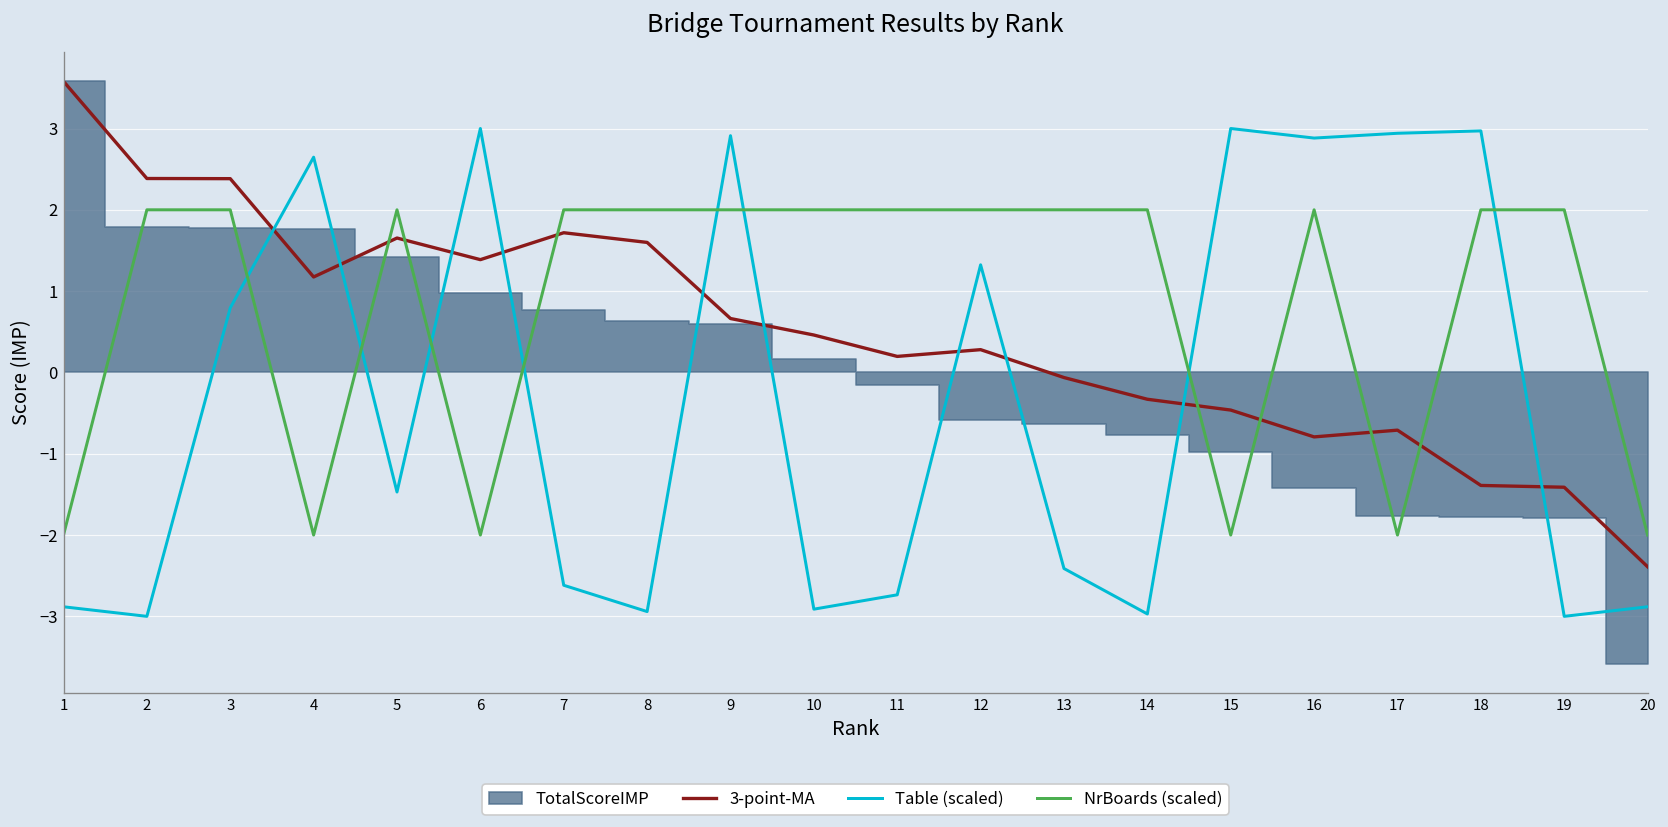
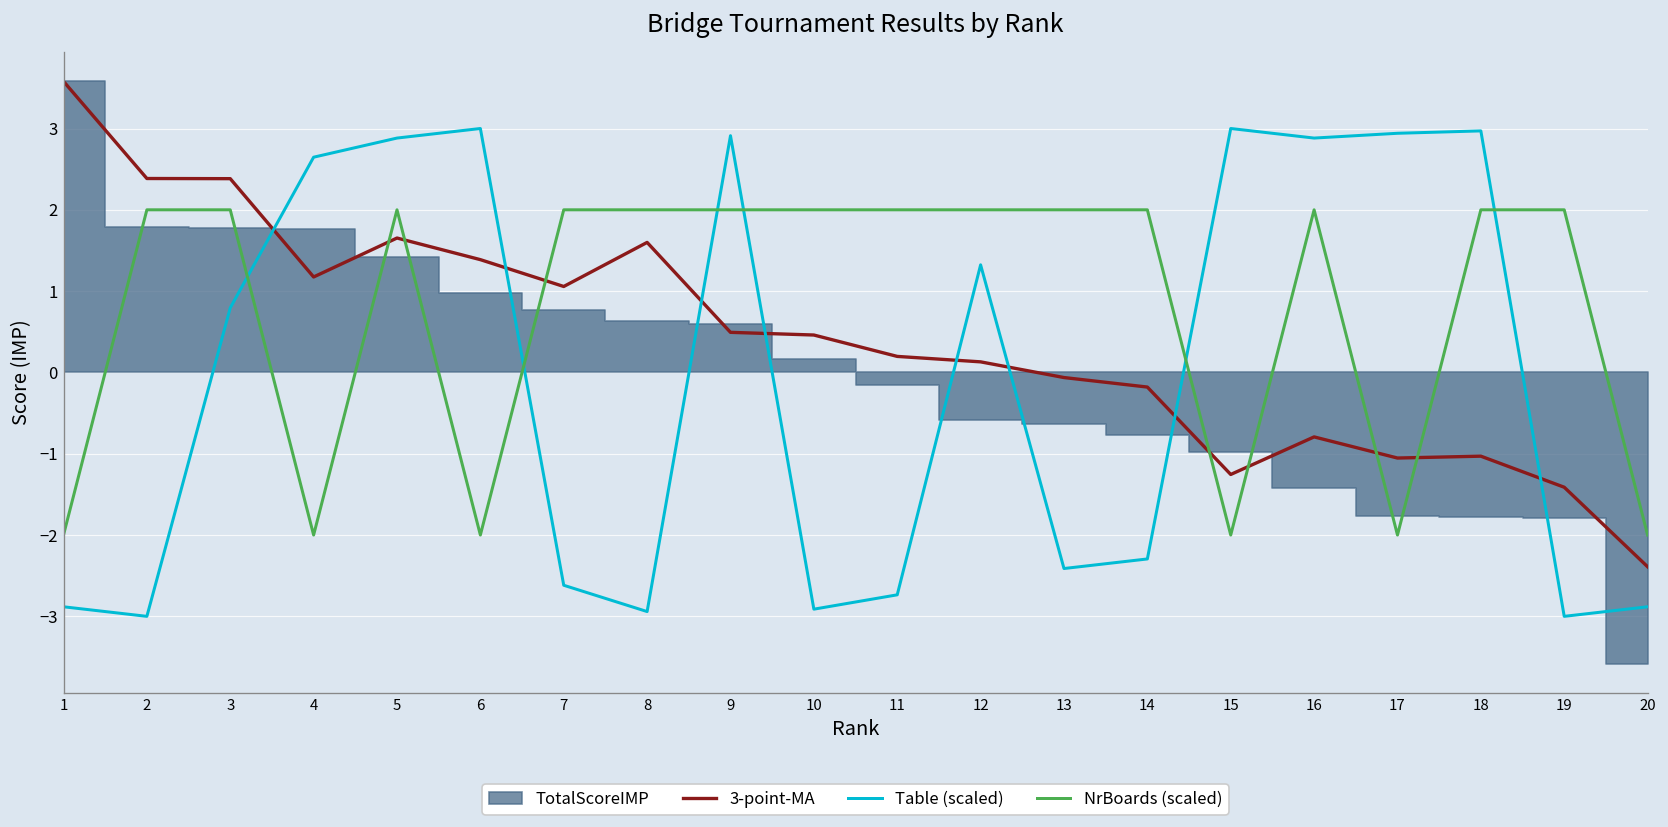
Table (scaled), 5: -1.5 -> 2.9
3-point-MA, 7: 1.7 -> 1.1
3-point-MA, 9: 0.7 -> 0.5
3-point-MA, 12: 0.3 -> 0.1
3-point-MA, 14: -0.3 -> -0.2
Table (scaled), 14: -3.0 -> -2.3
3-point-MA, 15: -0.5 -> -1.3
3-point-MA, 17: -0.7 -> -1.1
3-point-MA, 18: -1.4 -> -1.0
